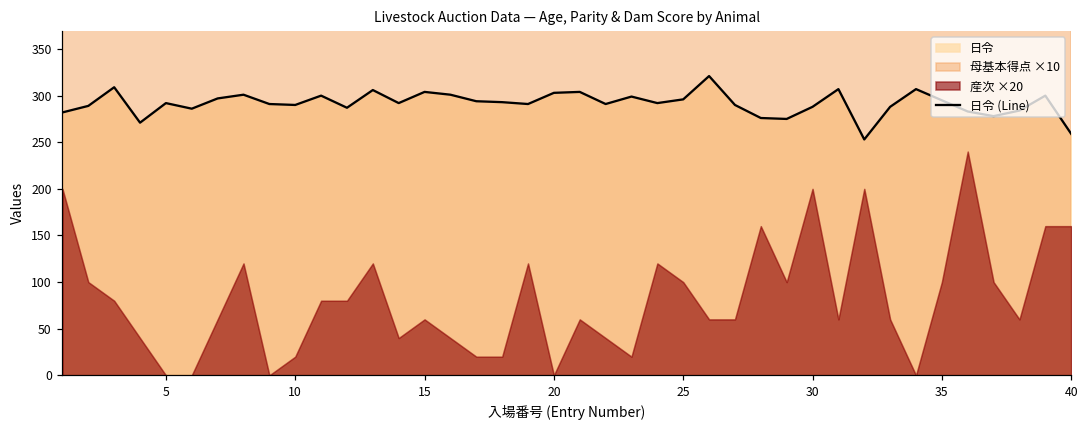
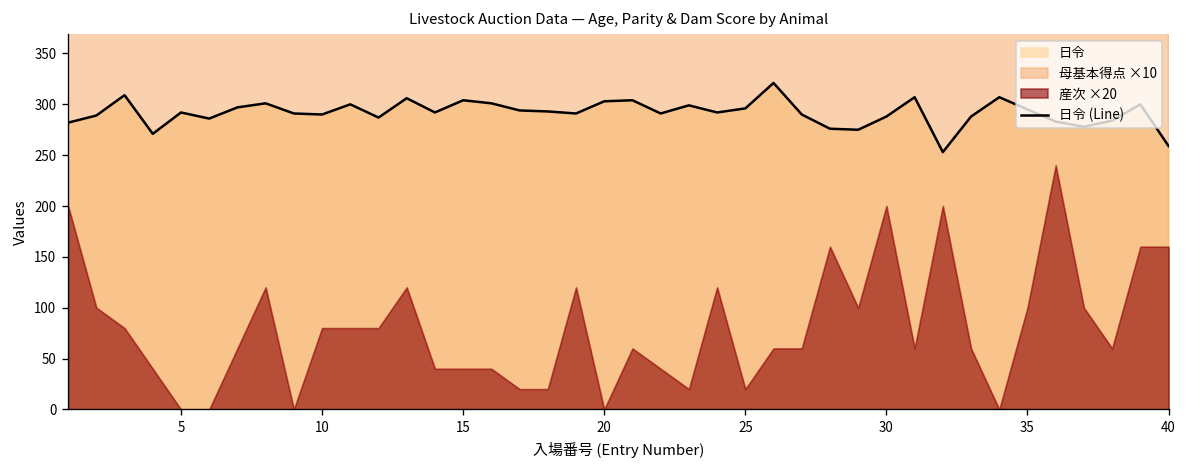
産次 ×20, 10: 20 -> 80
産次 ×20, 15: 60 -> 40
産次 ×20, 25: 100 -> 20
